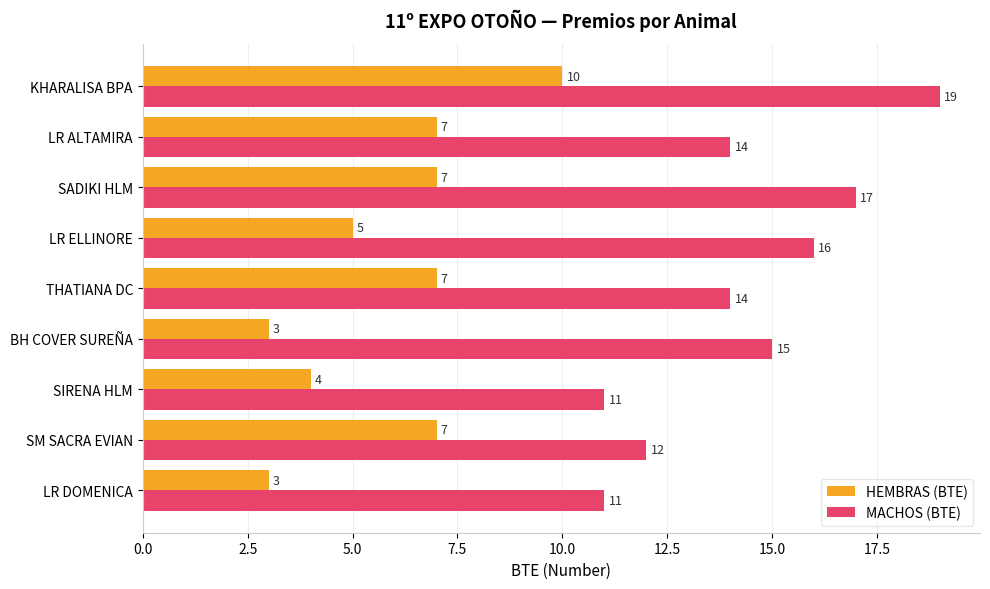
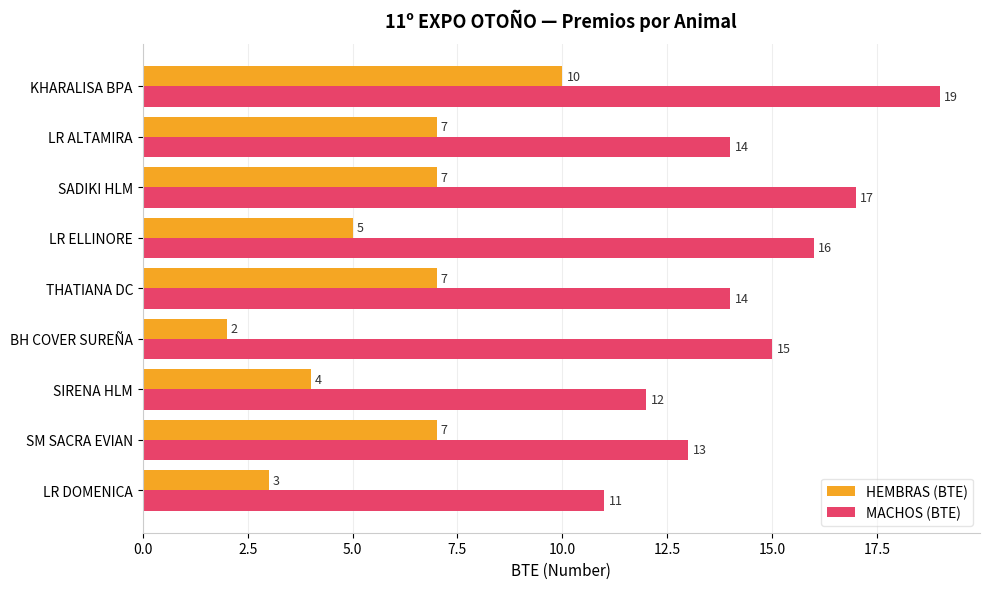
HEMBRAS (BTE), BH COVER SUREÑA: 3 -> 2
MACHOS (BTE), SIRENA HLM: 11 -> 12
MACHOS (BTE), SM SACRA EVIAN: 12 -> 13
